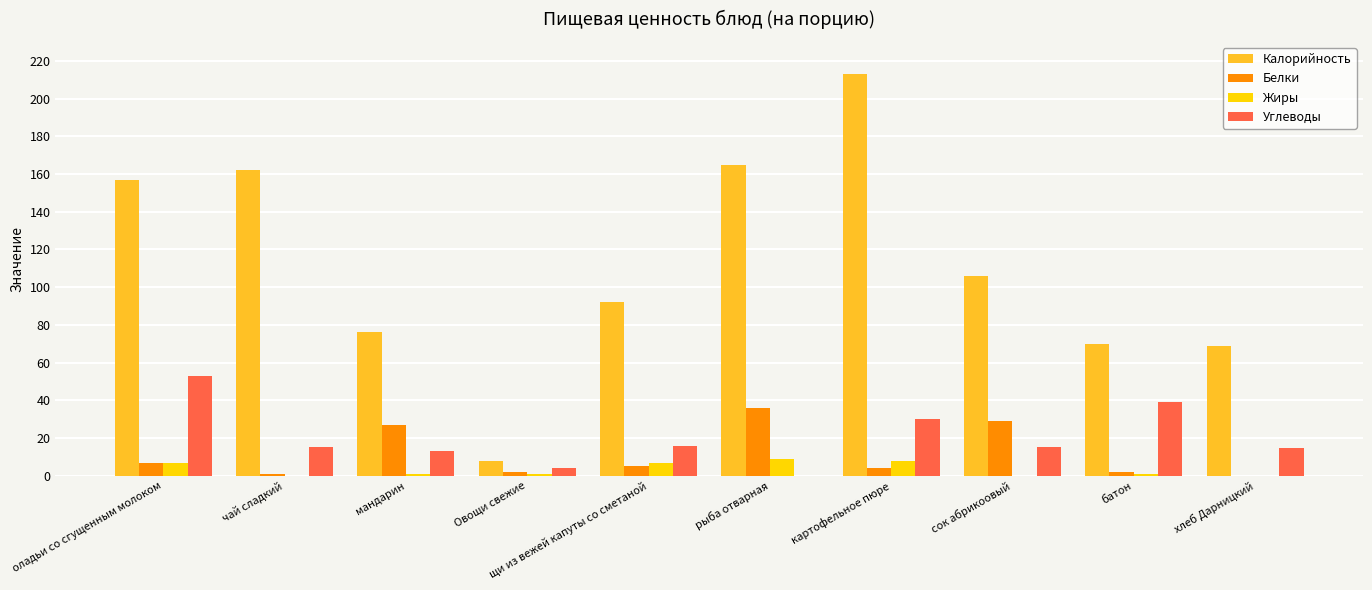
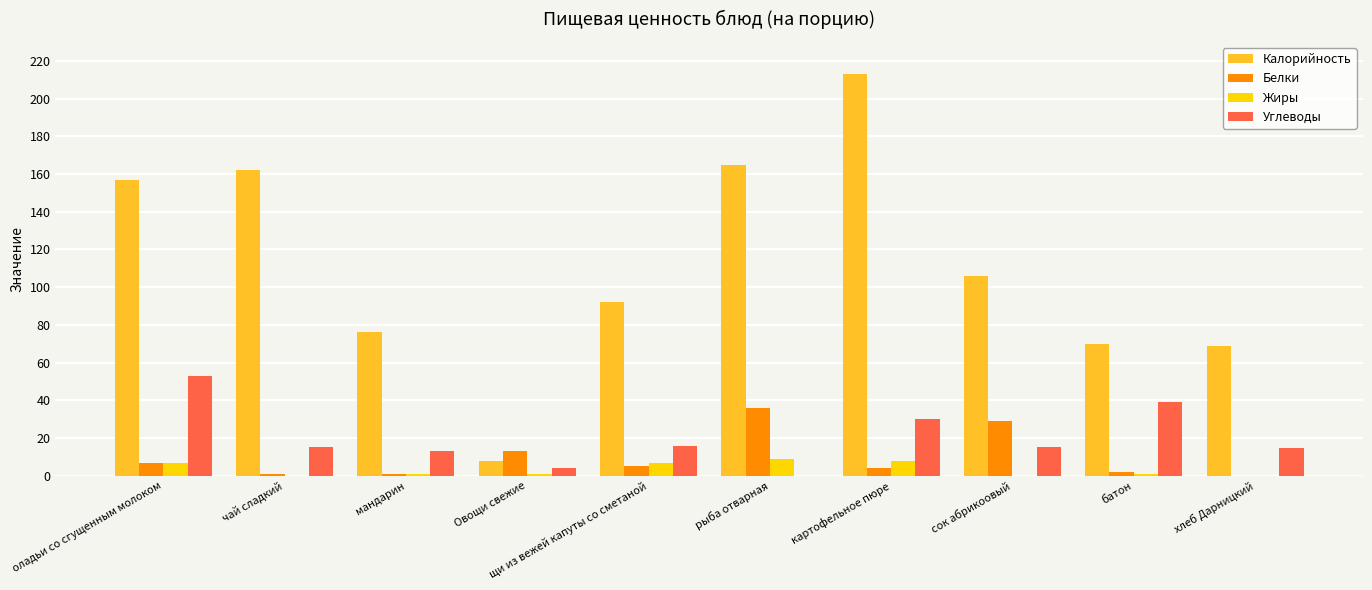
Белки, мандарин: 27 -> 1
Белки, Овощи свежие: 2 -> 13
